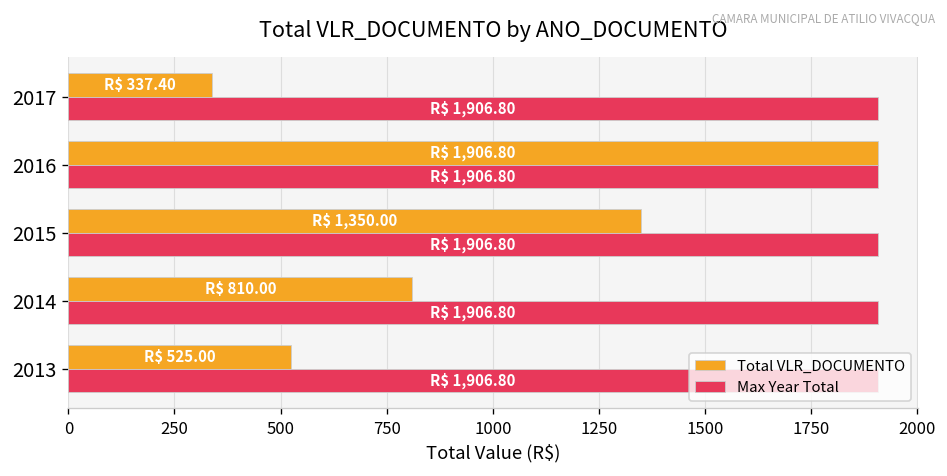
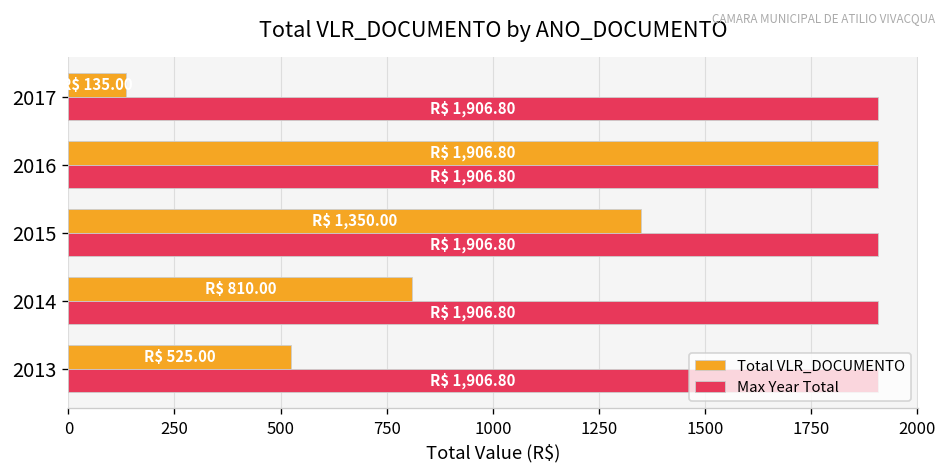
Total VLR_DOCUMENTO, 2017: 337.40 -> 135.00
